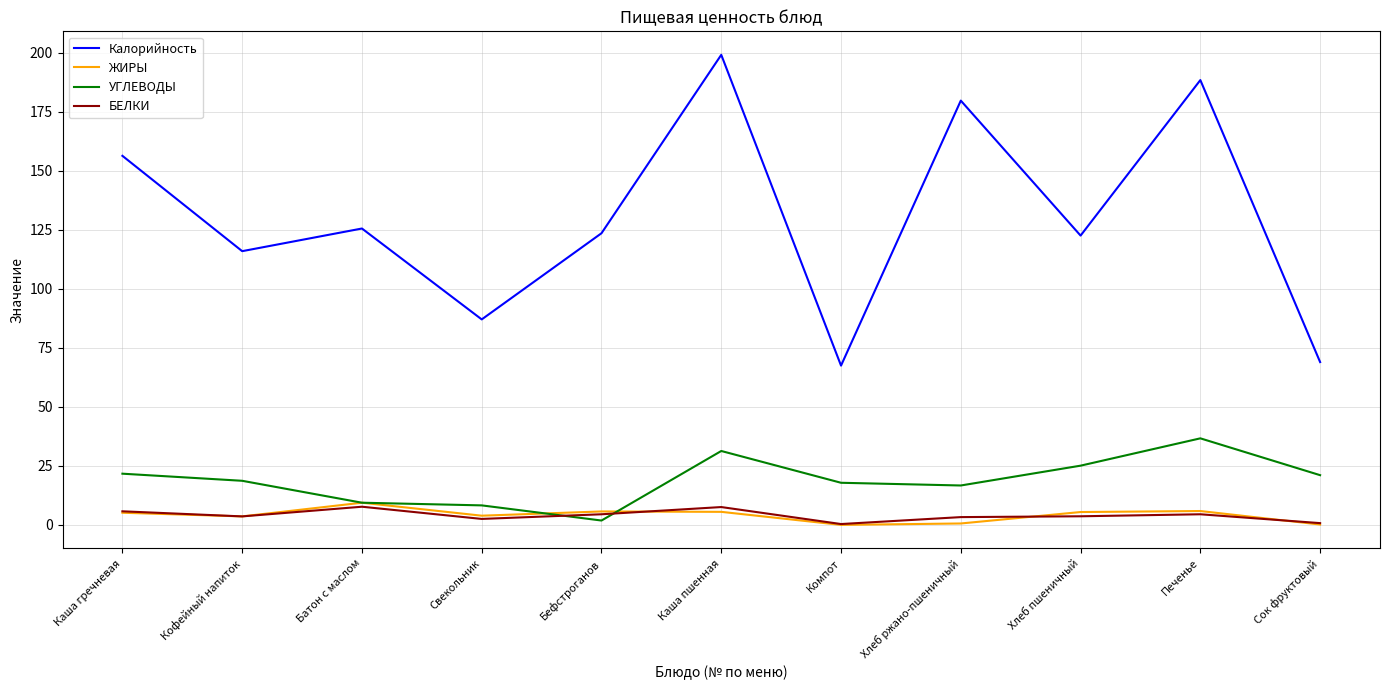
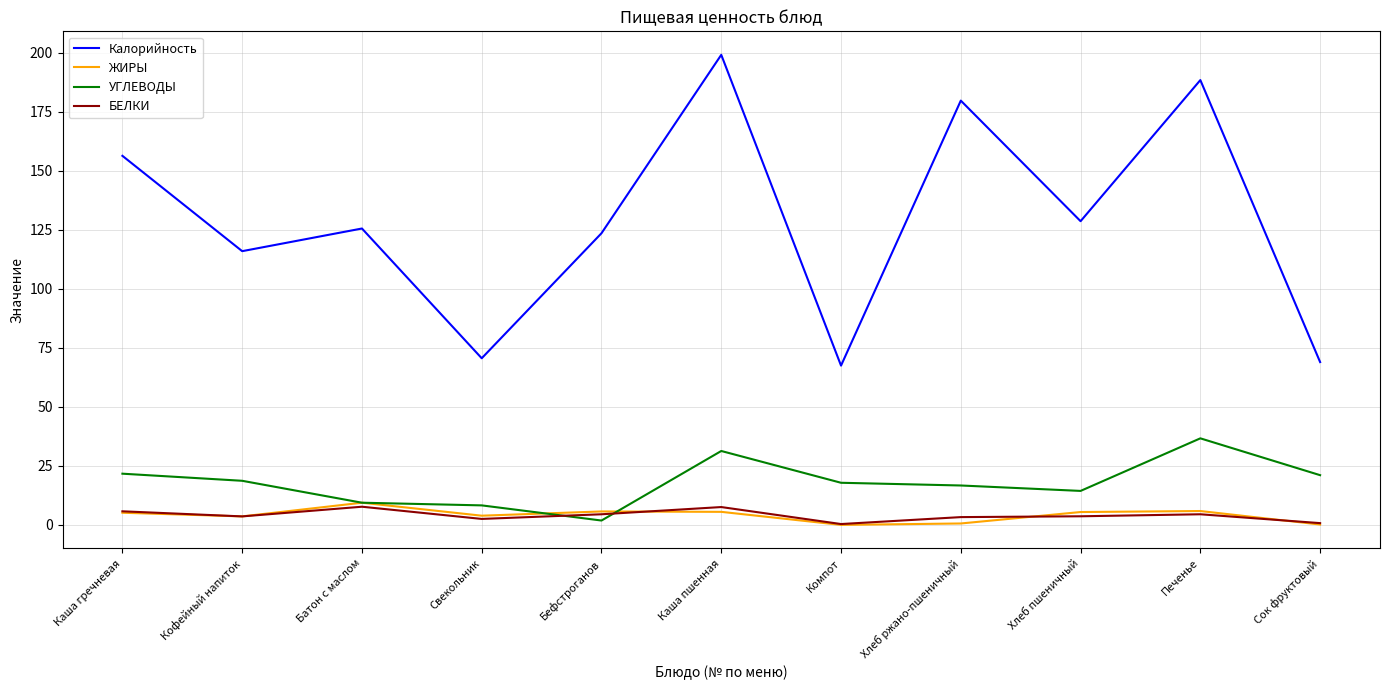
Калорийность, Свекольник: 87 -> 71
Калорийность, Хлеб пшеничный: 123 -> 129
УГЛЕВОДЫ, Хлеб пшеничный: 25 -> 14
